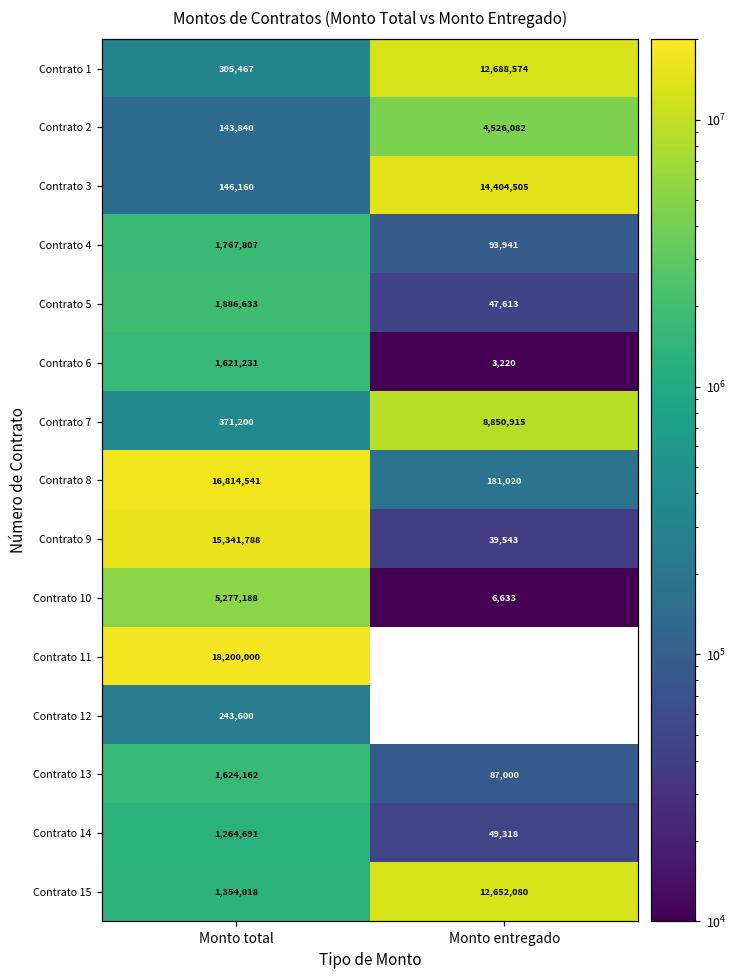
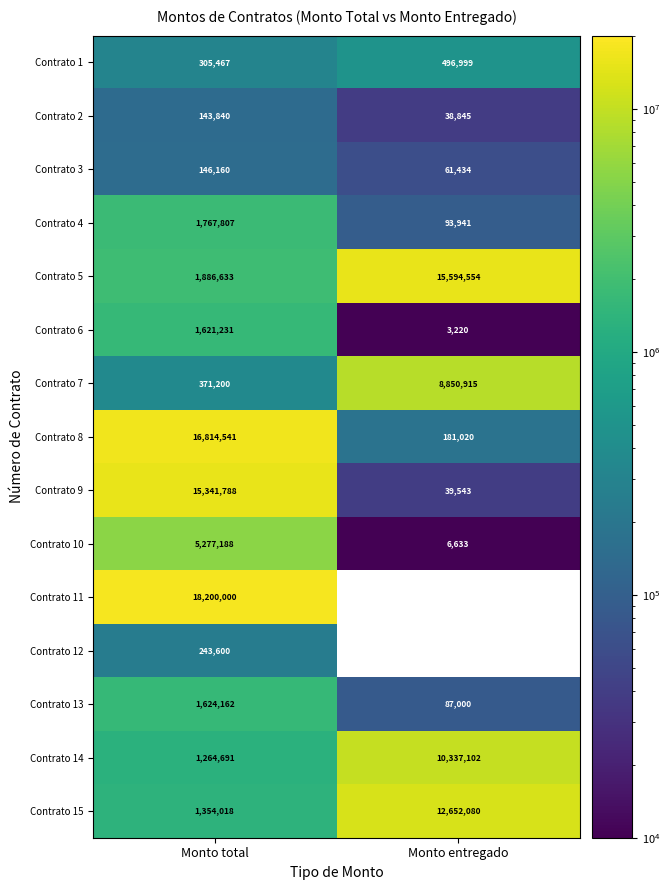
Contrato 1, Monto entregado: 12,688,574 -> 496,999
Contrato 2, Monto entregado: 4,526,082 -> 38,845
Contrato 3, Monto entregado: 14,404,505 -> 61,434
Contrato 5, Monto entregado: 47,613 -> 15,594,554
Contrato 14, Monto entregado: 49,318 -> 10,337,102
